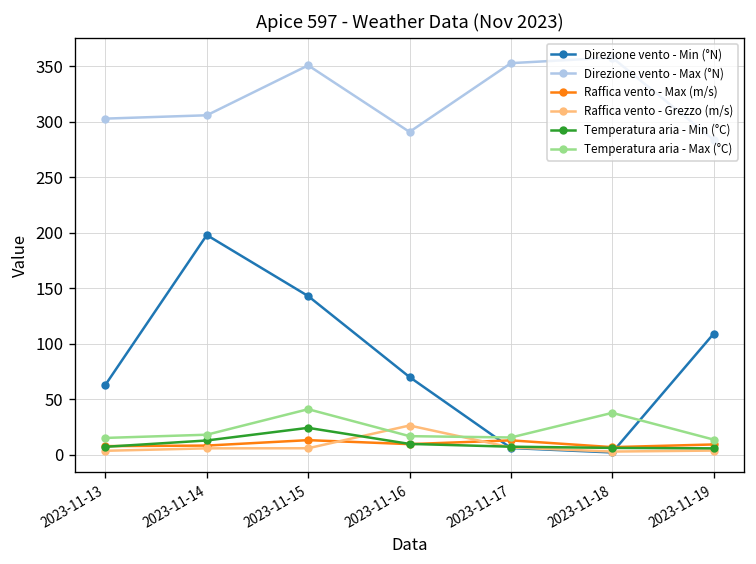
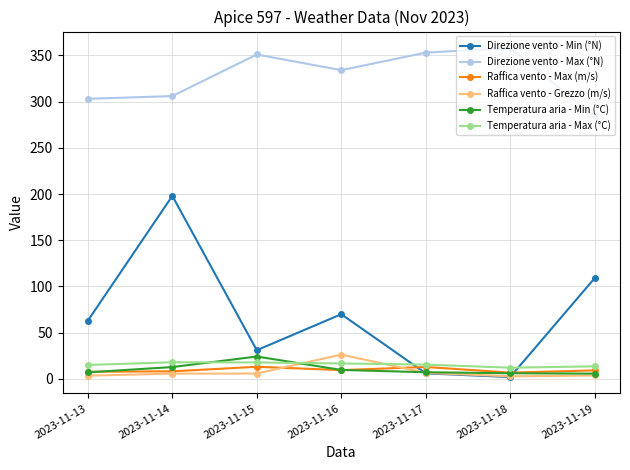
Direzione vento - Min (°N), 2023-11-15: 140 -> 30
Temperatura aria - Max (°C), 2023-11-15: 40 -> 20
Direzione vento - Max (°N), 2023-11-16: 290 -> 330
Temperatura aria - Max (°C), 2023-11-18: 40 -> 10
